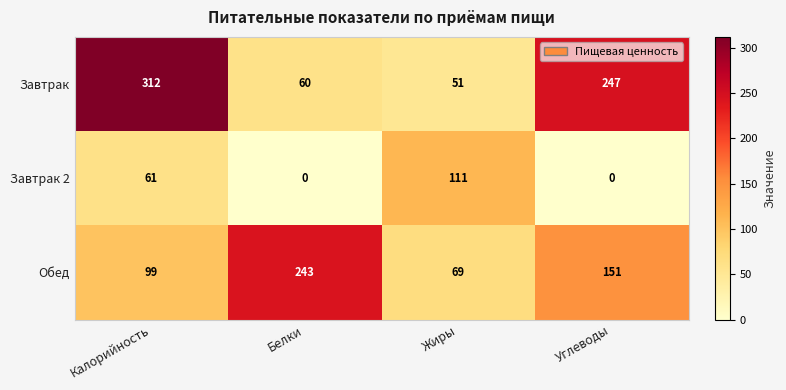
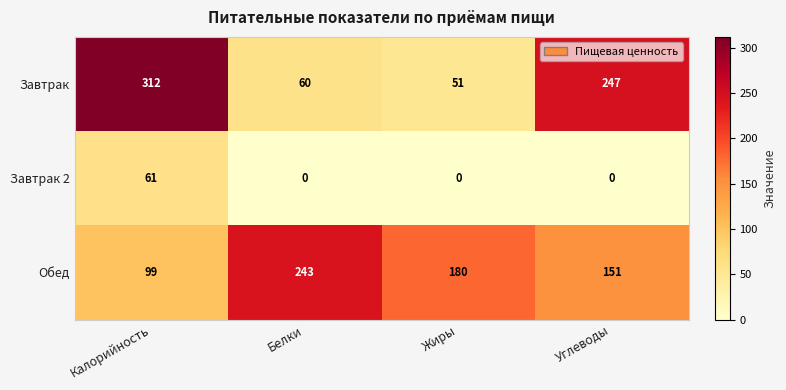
Завтрак 2, Жиры: 111 -> 0
Обед, Жиры: 69 -> 180
